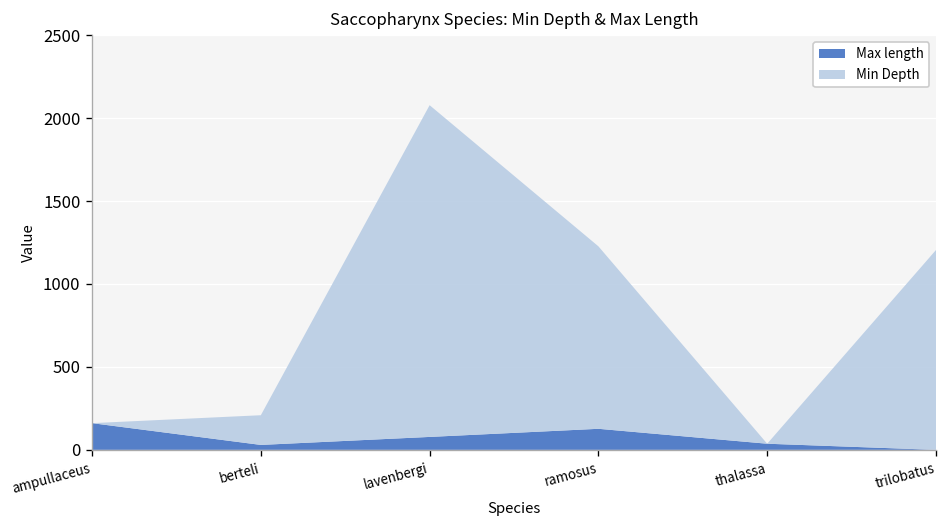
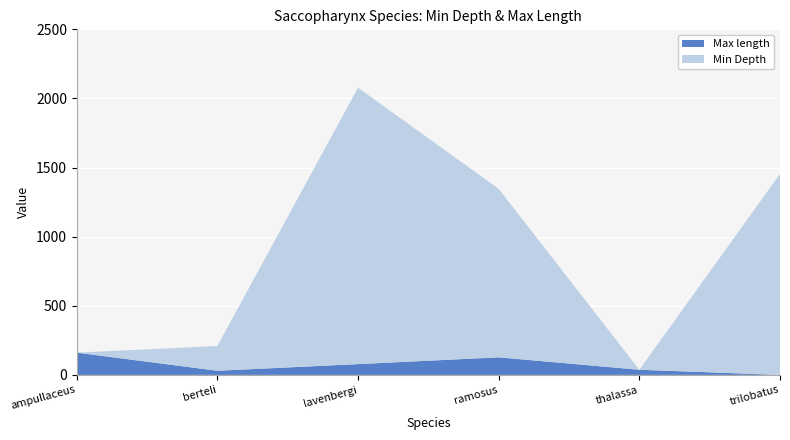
Min Depth, ramosus: 1100 -> 1220
Min Depth, trilobatus: 1210 -> 1450
